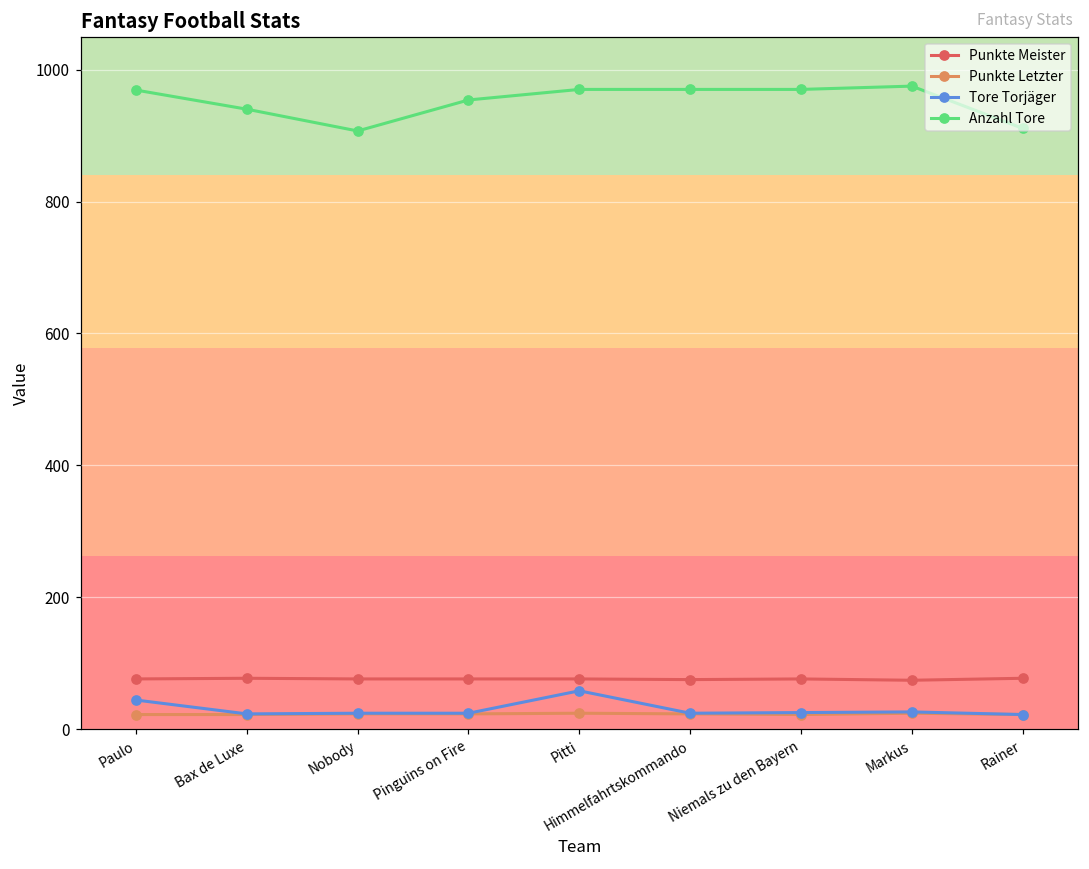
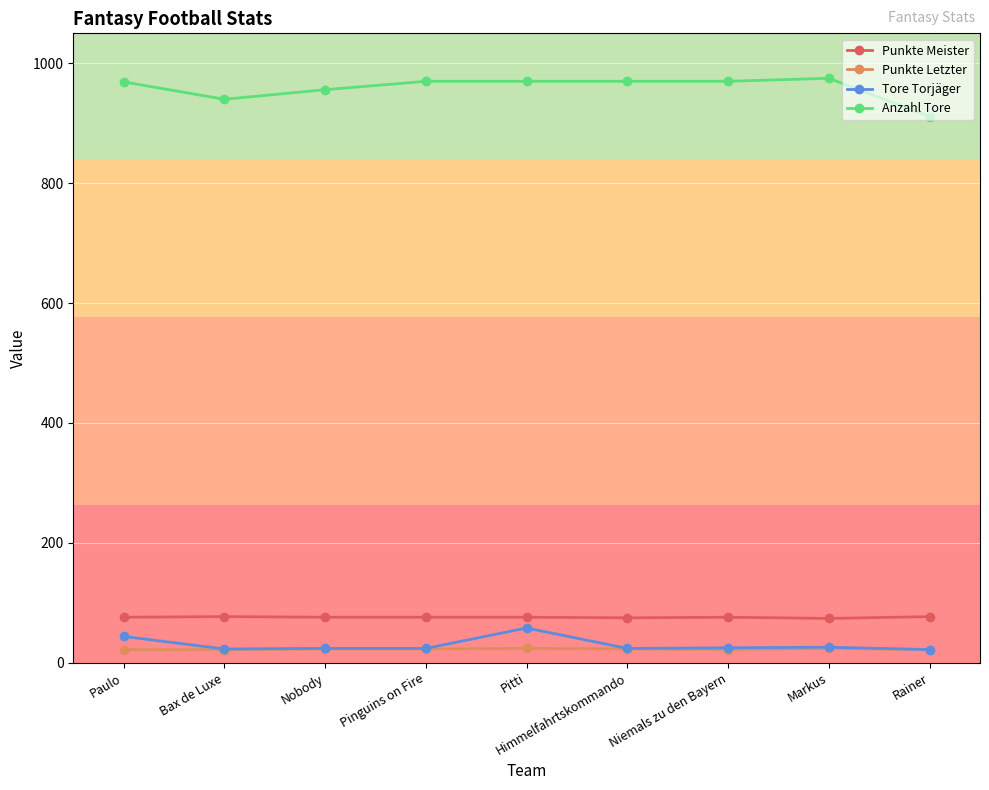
Anzahl Tore, Nobody: 910 -> 960
Anzahl Tore, Pinguins on Fire: 950 -> 970
